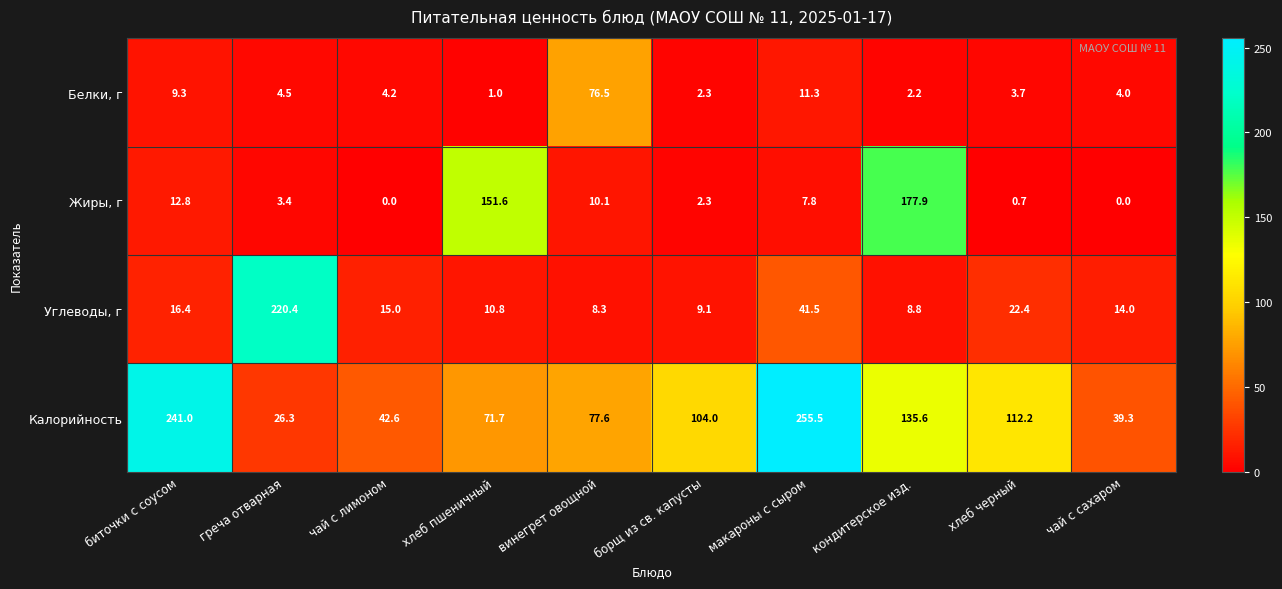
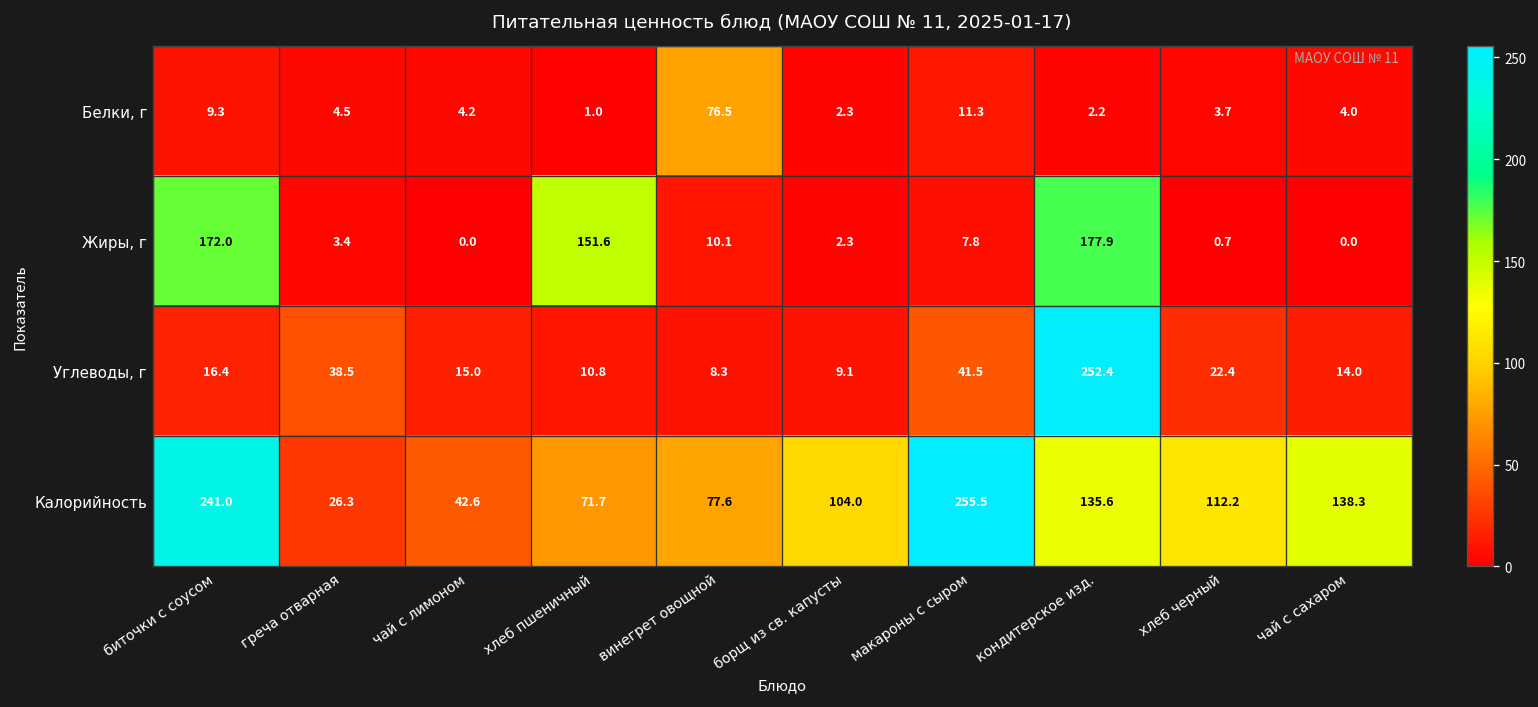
Жиры, г, биточки с соусом: 12.8 -> 172.0
Углеводы, г, греча отварная: 220.4 -> 38.5
Углеводы, г, кондитерское изд.: 8.8 -> 252.4
Калорийность, чай с сахаром: 39.3 -> 138.3
